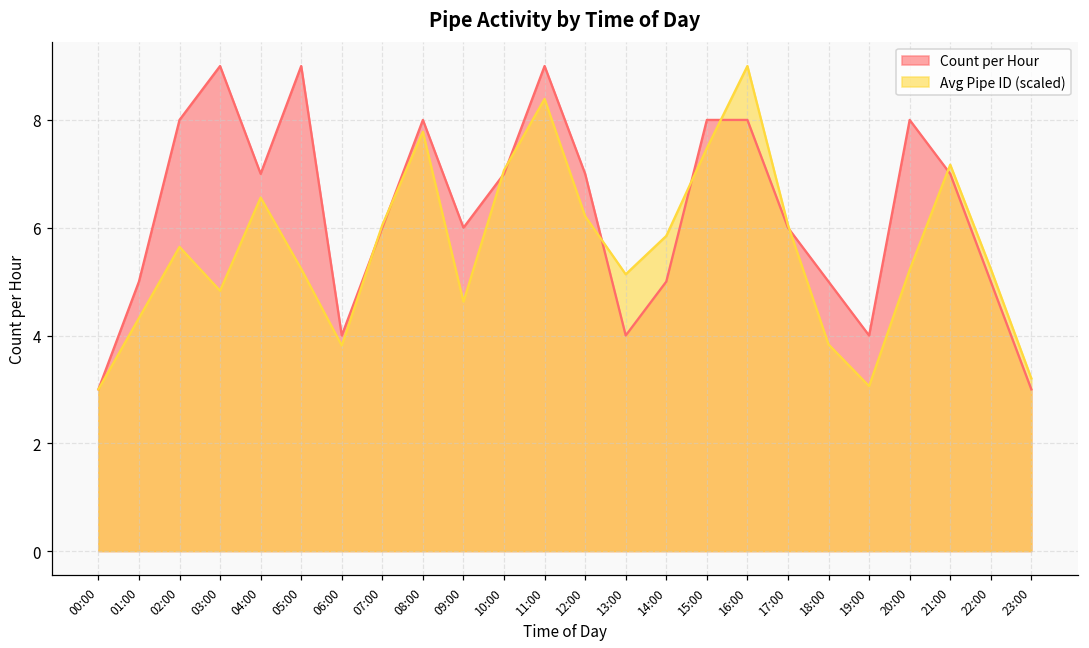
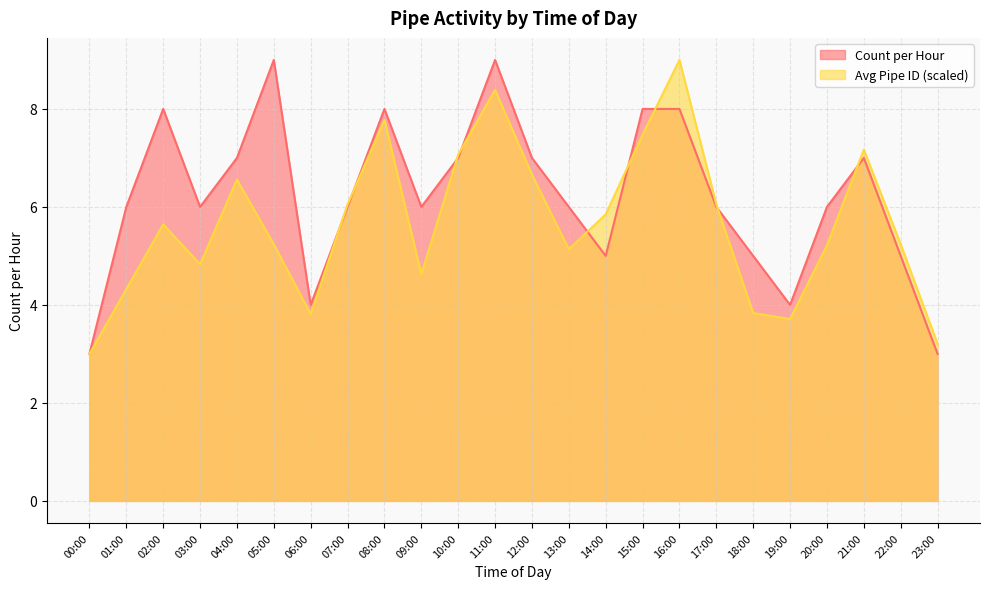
Count per Hour, 01:00: 5 -> 6
Count per Hour, 03:00: 9 -> 6
Avg Pipe ID (scaled), 12:00: 6.2 -> 6.7
Count per Hour, 13:00: 4 -> 6
Avg Pipe ID (scaled), 19:00: 3.1 -> 3.7
Count per Hour, 20:00: 8 -> 6
